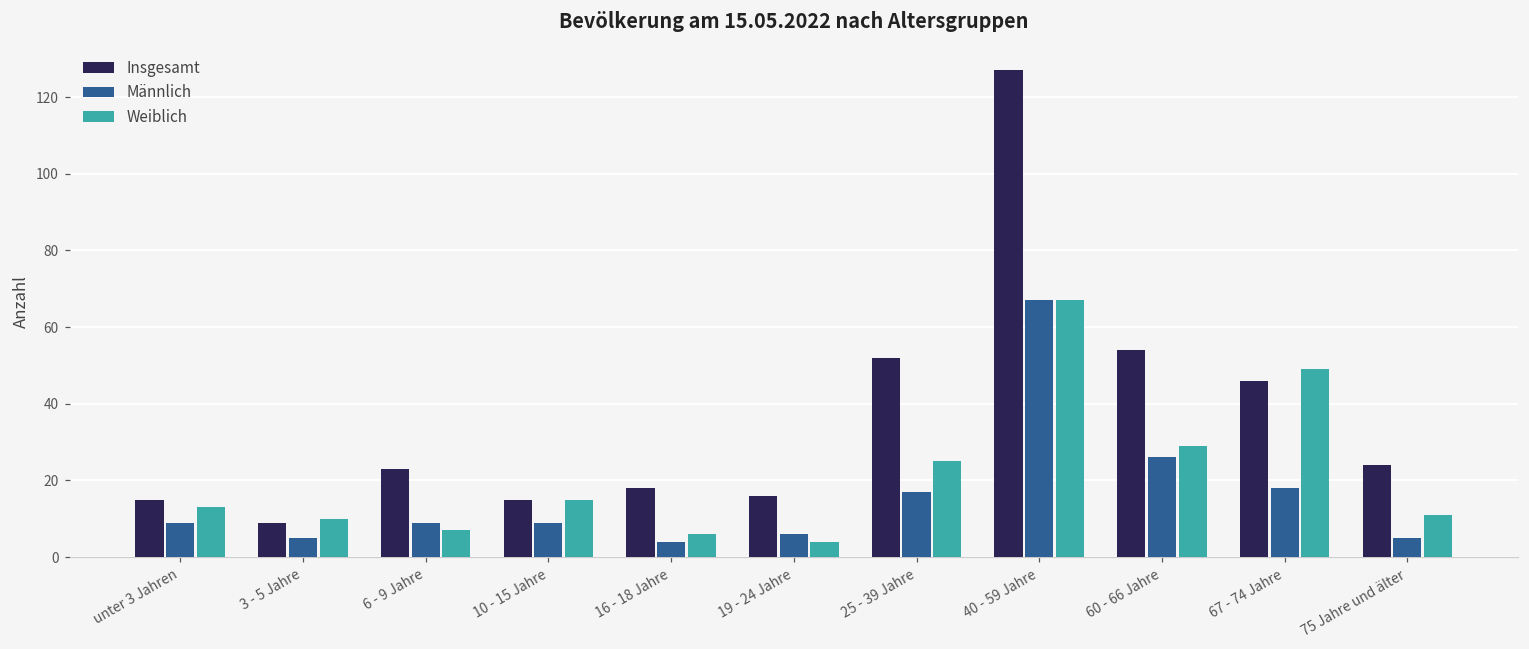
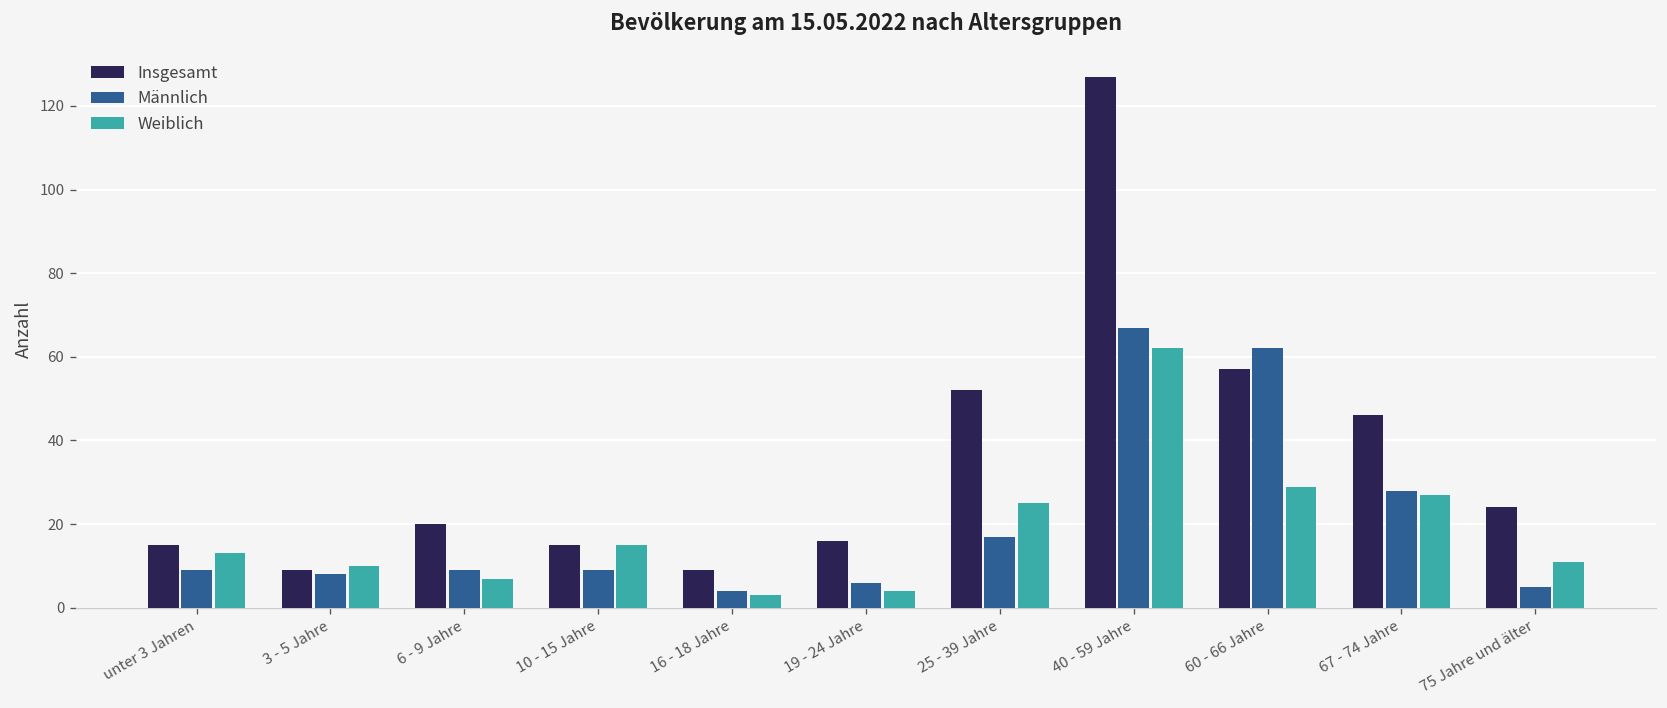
Männlich, 3 - 5 Jahre: 5 -> 8
Insgesamt, 6 - 9 Jahre: 23 -> 20
Insgesamt, 16 - 18 Jahre: 18 -> 9
Weiblich, 16 - 18 Jahre: 6 -> 3
Weiblich, 40 - 59 Jahre: 67 -> 62
Insgesamt, 60 - 66 Jahre: 54 -> 57
Männlich, 60 - 66 Jahre: 26 -> 62
Männlich, 67 - 74 Jahre: 18 -> 28
Weiblich, 67 - 74 Jahre: 49 -> 27
